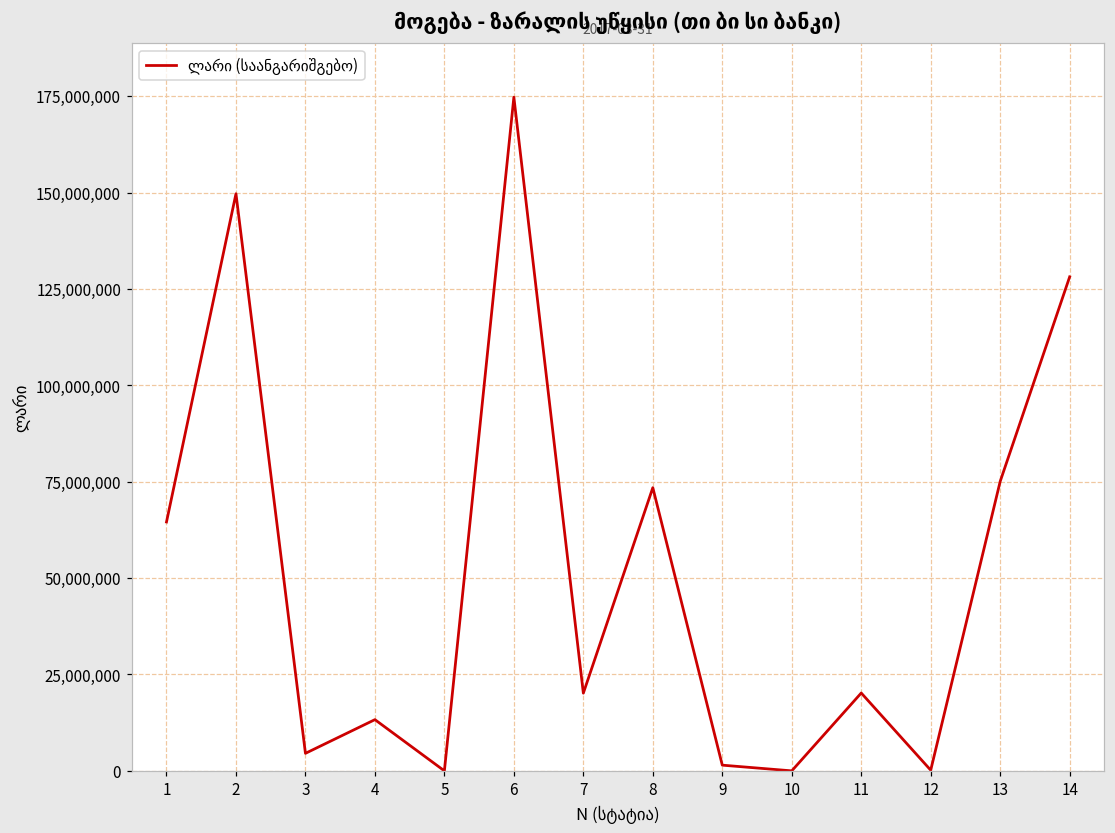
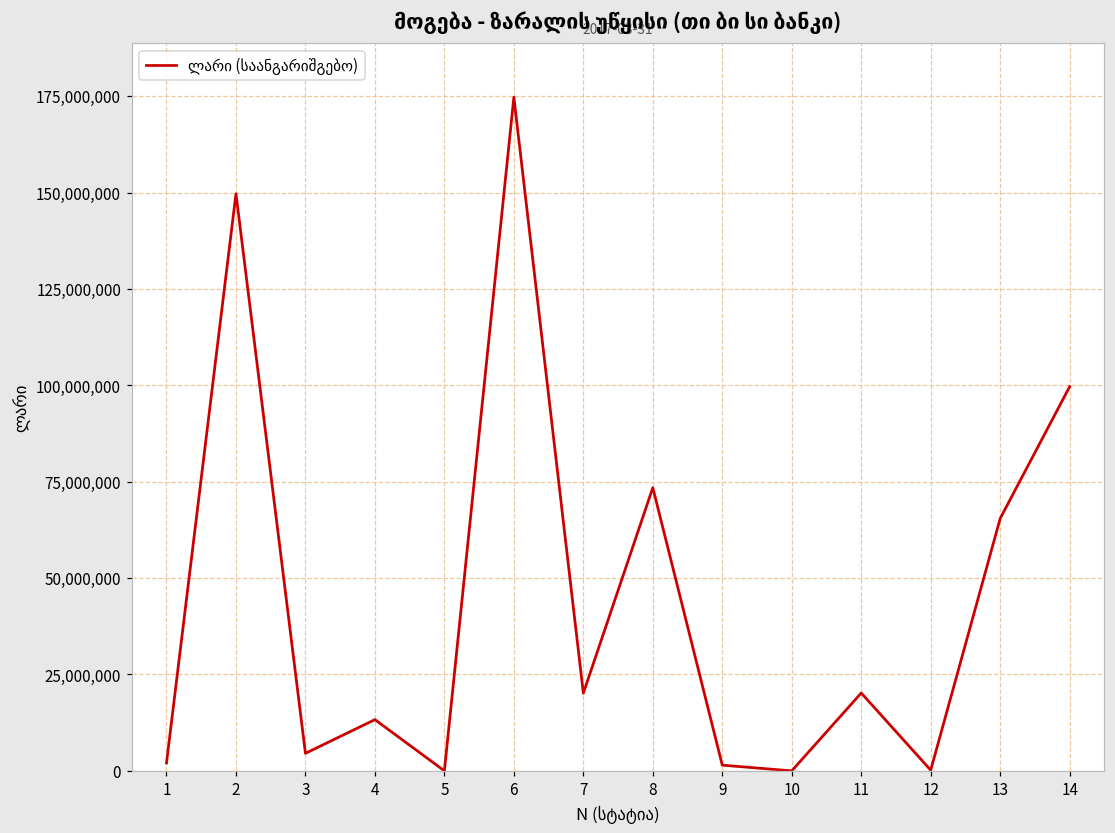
1: 65,000,000 -> 2,000,000
13: 75,000,000 -> 65,000,000
14: 128,000,000 -> 100,000,000
